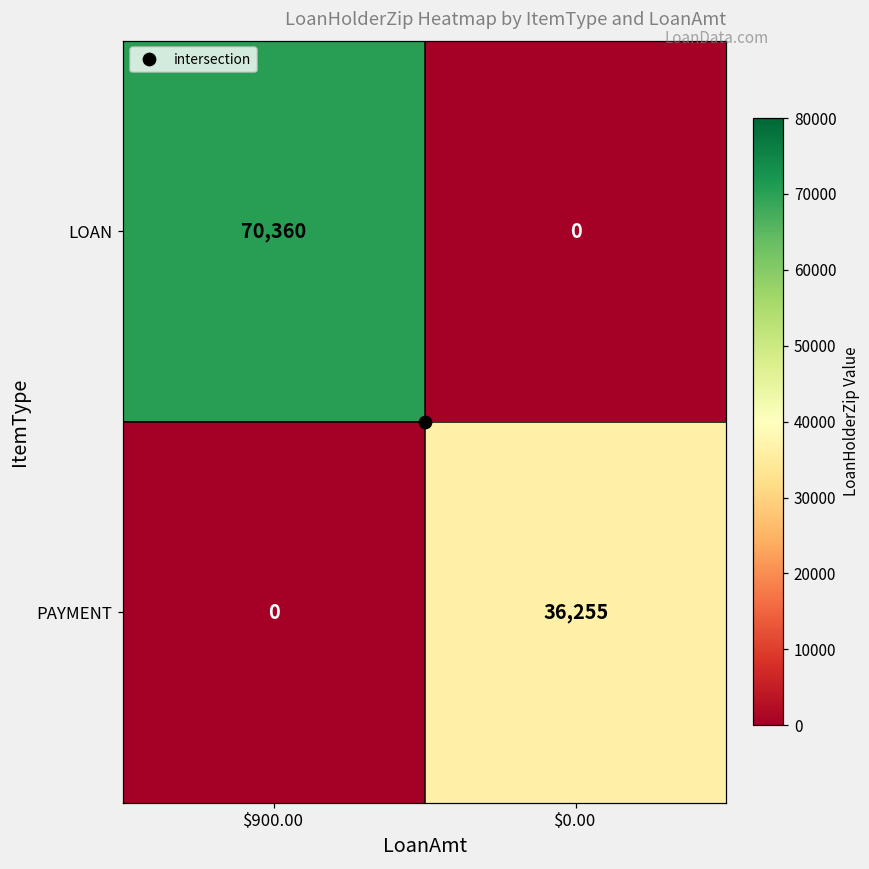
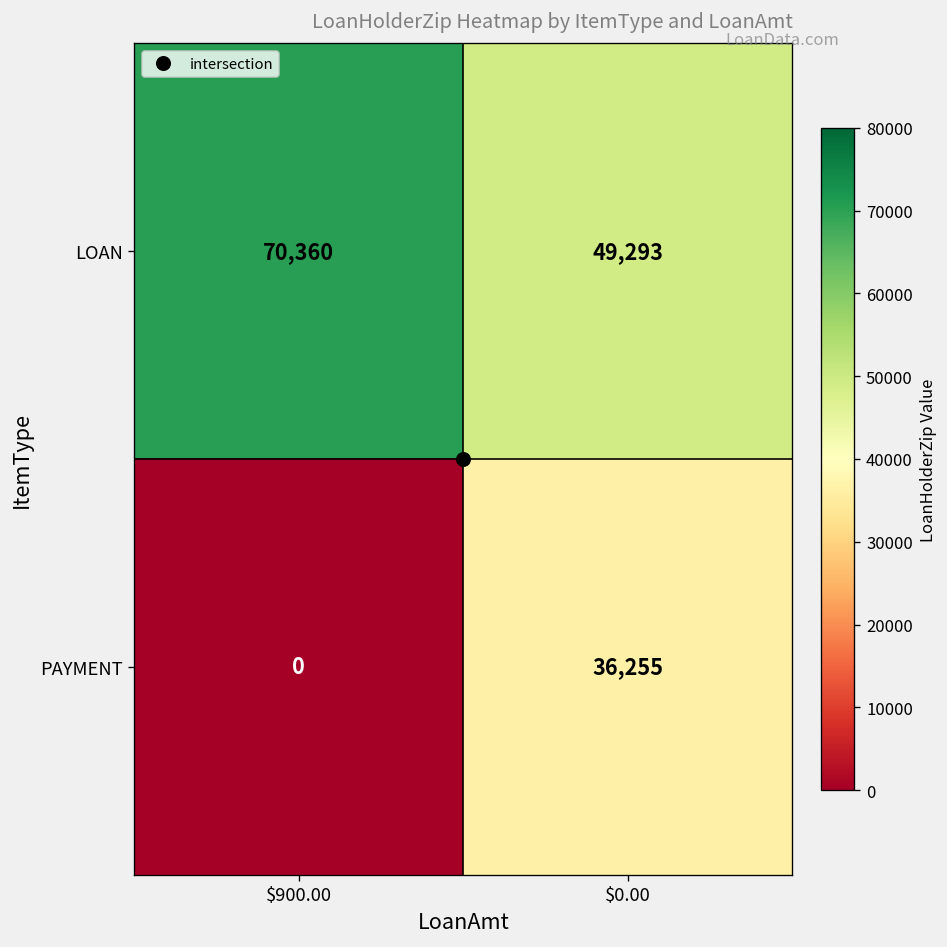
LOAN, $0.00: 0 -> 49,293
